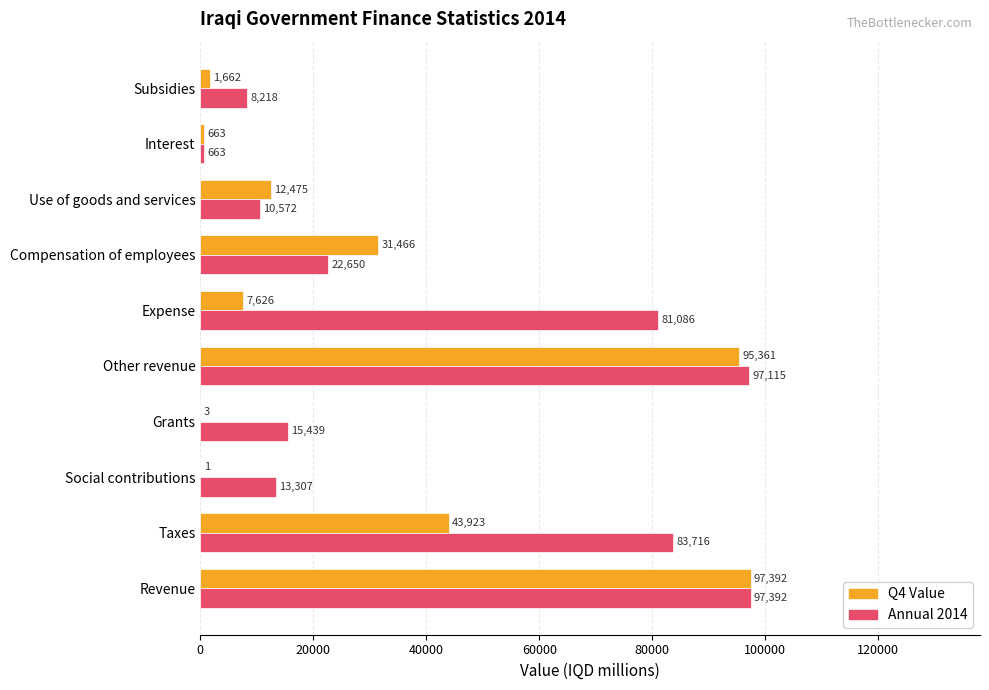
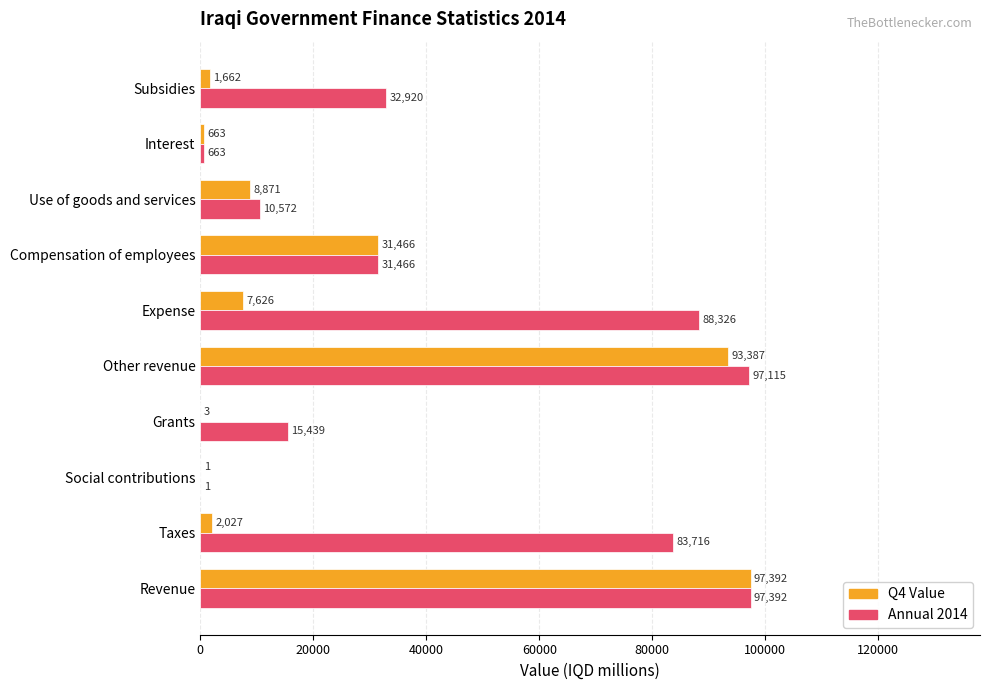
Annual 2014, Subsidies: 8,218 -> 32,920
Q4 Value, Use of goods and services: 12,475 -> 8,871
Annual 2014, Compensation of employees: 22,650 -> 31,466
Annual 2014, Expense: 81,086 -> 88,326
Q4 Value, Other revenue: 95,361 -> 93,387
Annual 2014, Social contributions: 13,307 -> 1
Q4 Value, Taxes: 43,923 -> 2,027
